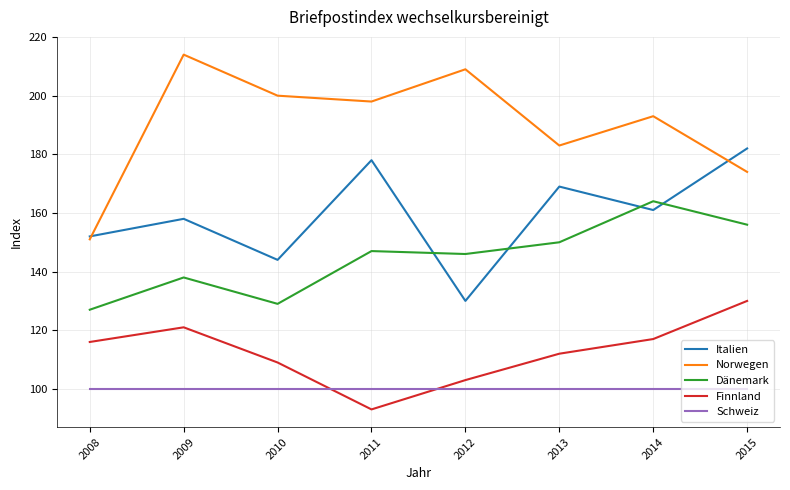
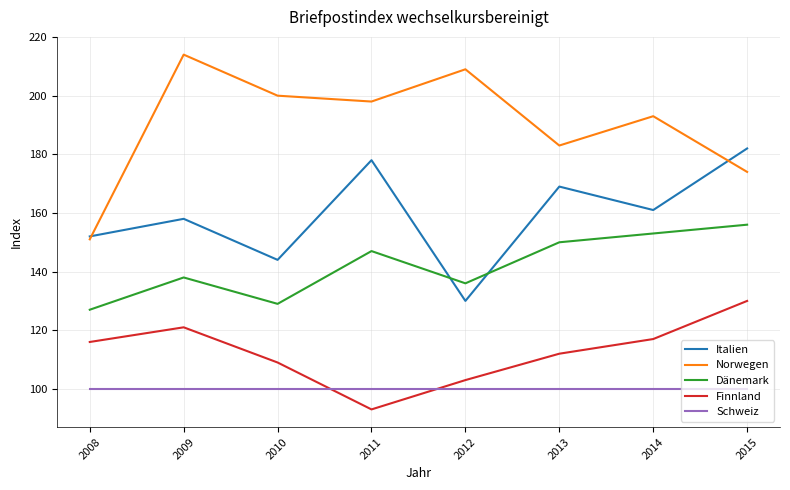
Dänemark, 2012: 146 -> 136
Dänemark, 2014: 164 -> 153
